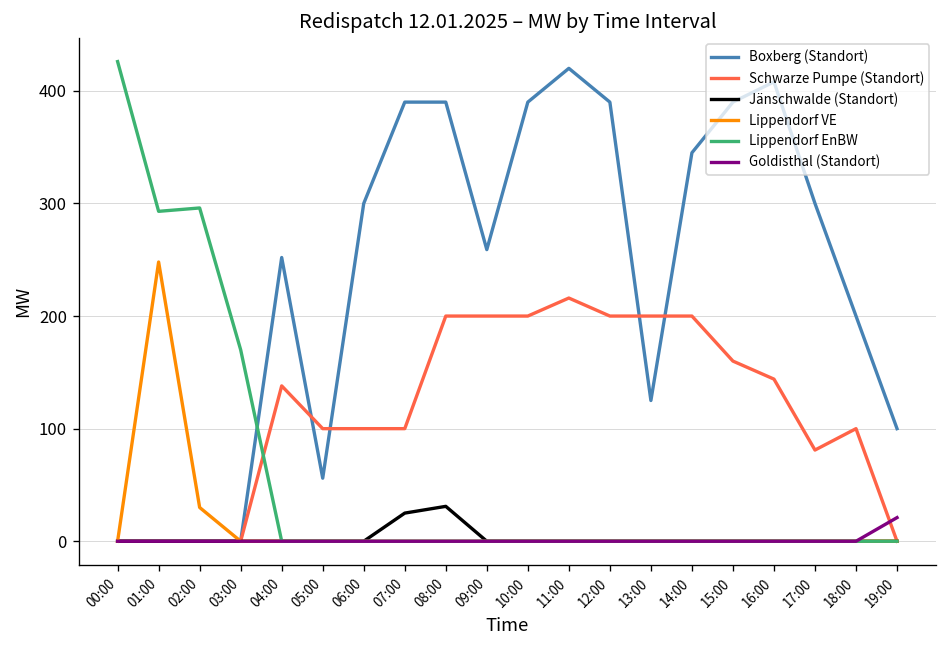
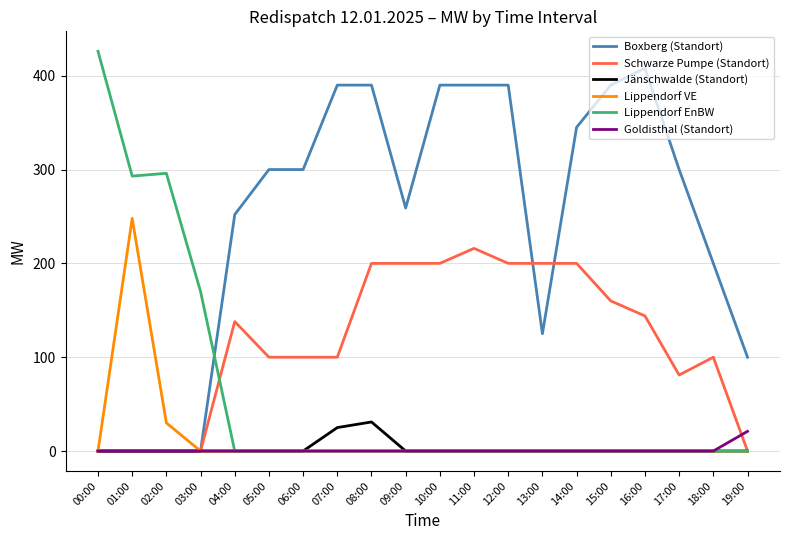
Boxberg (Standort), 05:00: 60 -> 300
Boxberg (Standort), 11:00: 420 -> 390
